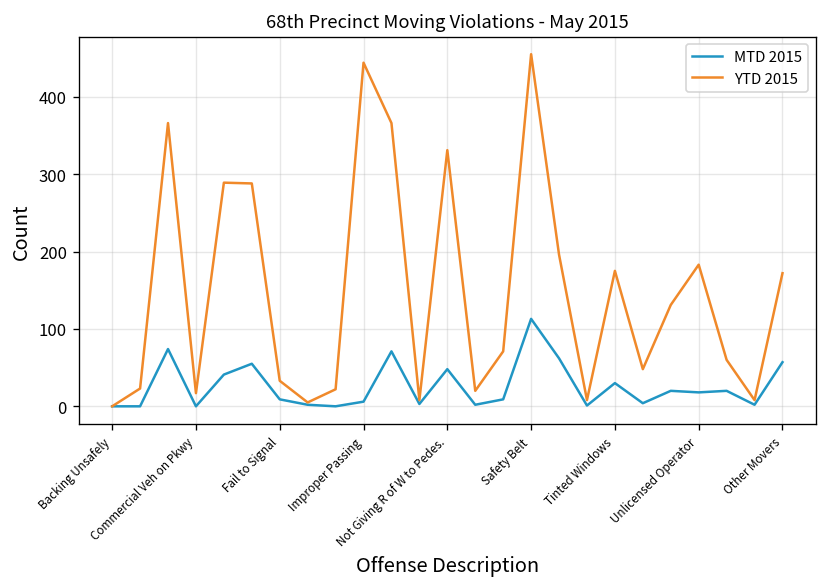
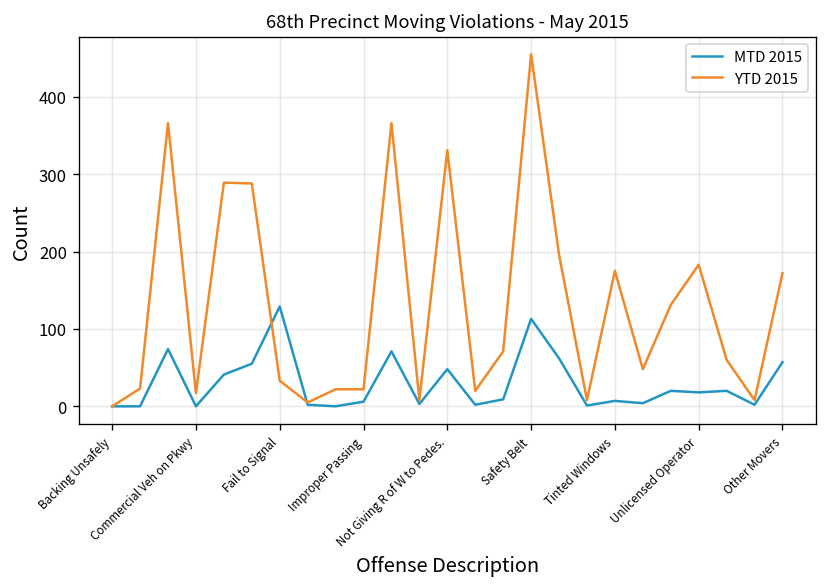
MTD 2015, Fail to Signal: 10 -> 130
YTD 2015, Improper Passing: 440 -> 20
MTD 2015, Tinted Windows: 30 -> 10
